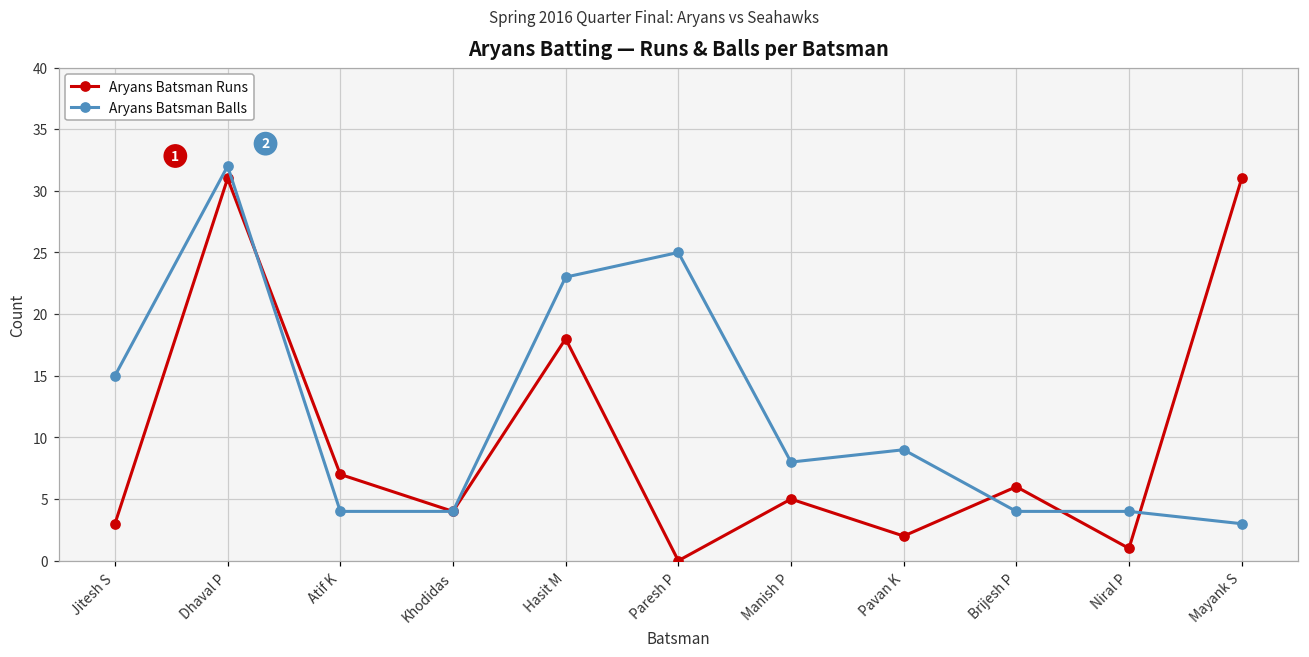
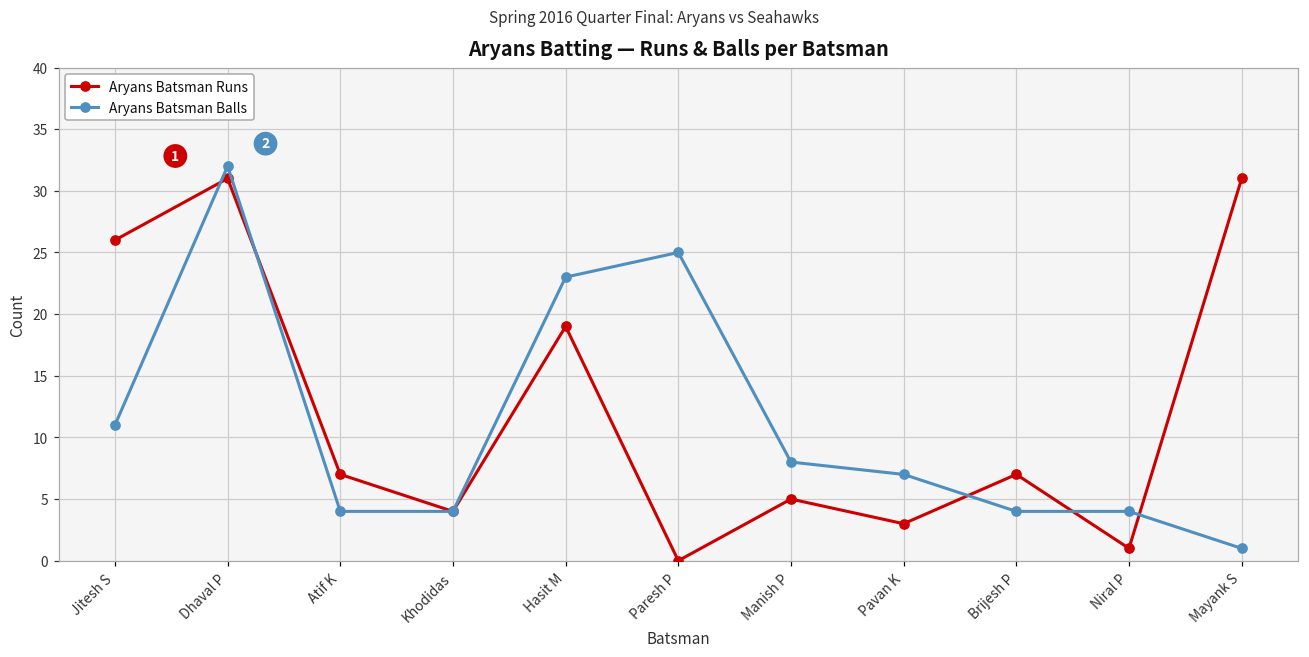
Aryans Batsman Runs, Jitesh S: 3 -> 26
Aryans Batsman Balls, Jitesh S: 15 -> 11
Aryans Batsman Runs, Hasit M: 18 -> 19
Aryans Batsman Runs, Pavan K: 2 -> 3
Aryans Batsman Balls, Pavan K: 9 -> 7
Aryans Batsman Runs, Brijesh P: 6 -> 7
Aryans Batsman Balls, Mayank S: 3 -> 1
